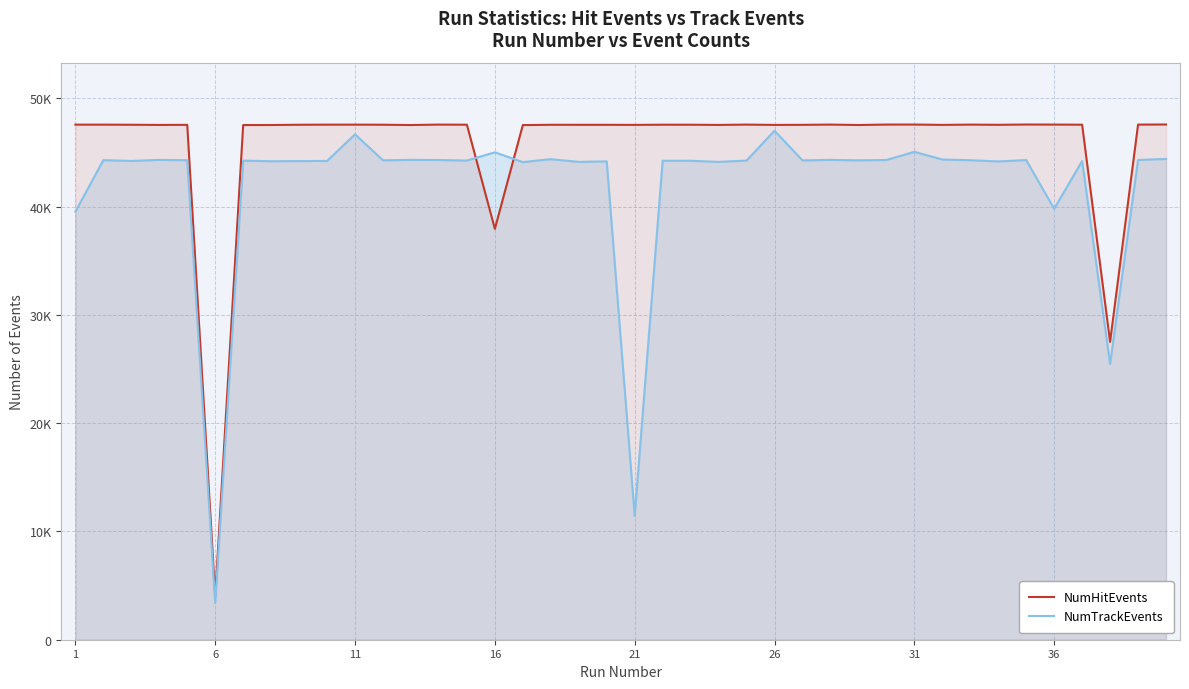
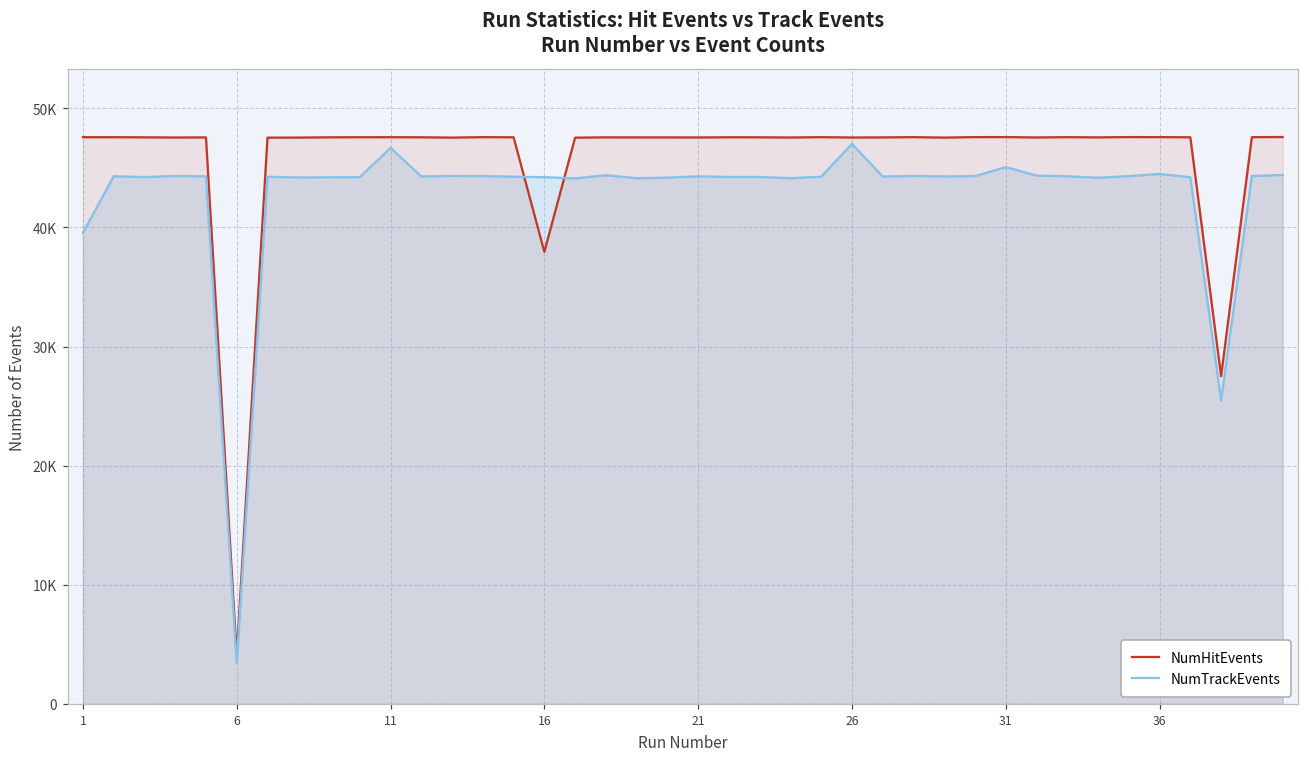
NumTrackEvents, 16: 45000 -> 44200
NumTrackEvents, 21: 11400 -> 44300
NumTrackEvents, 36: 39800 -> 44500
